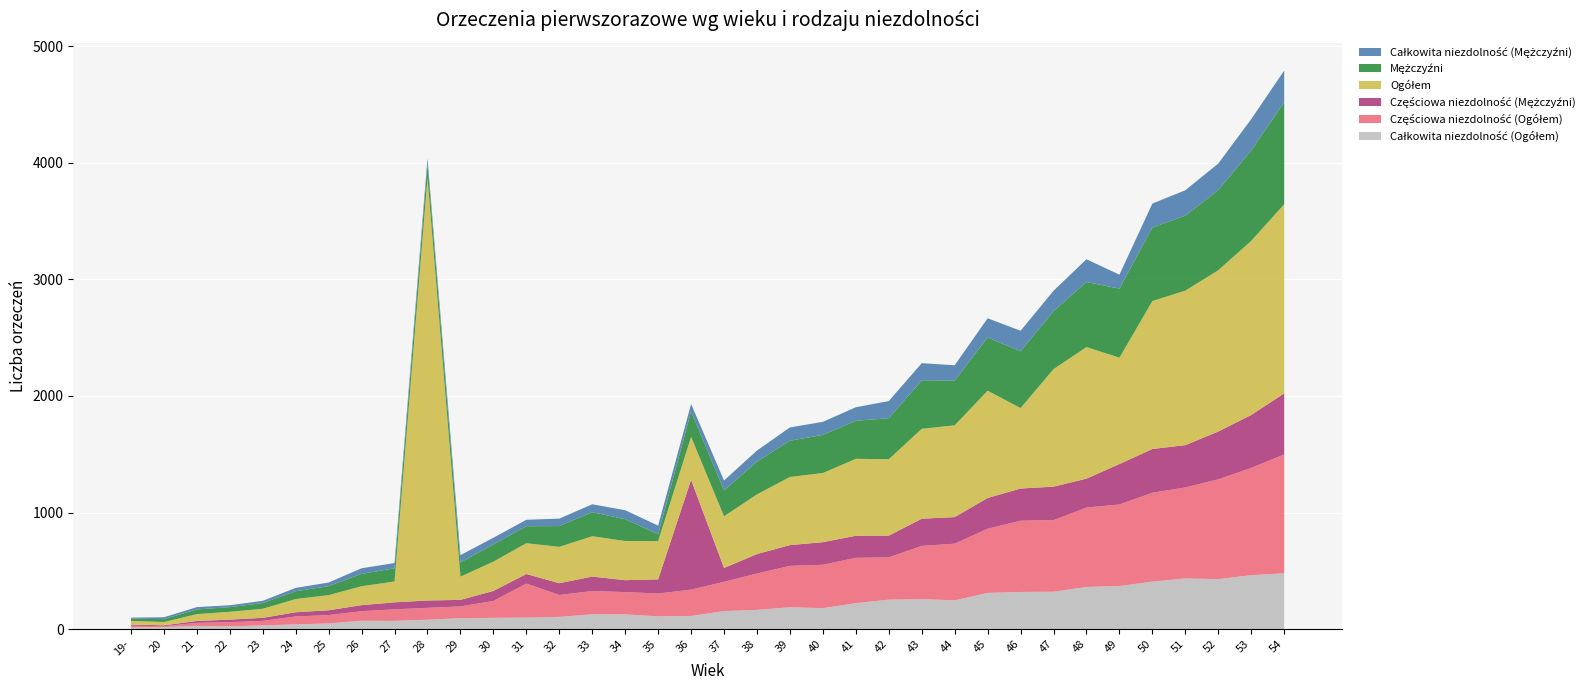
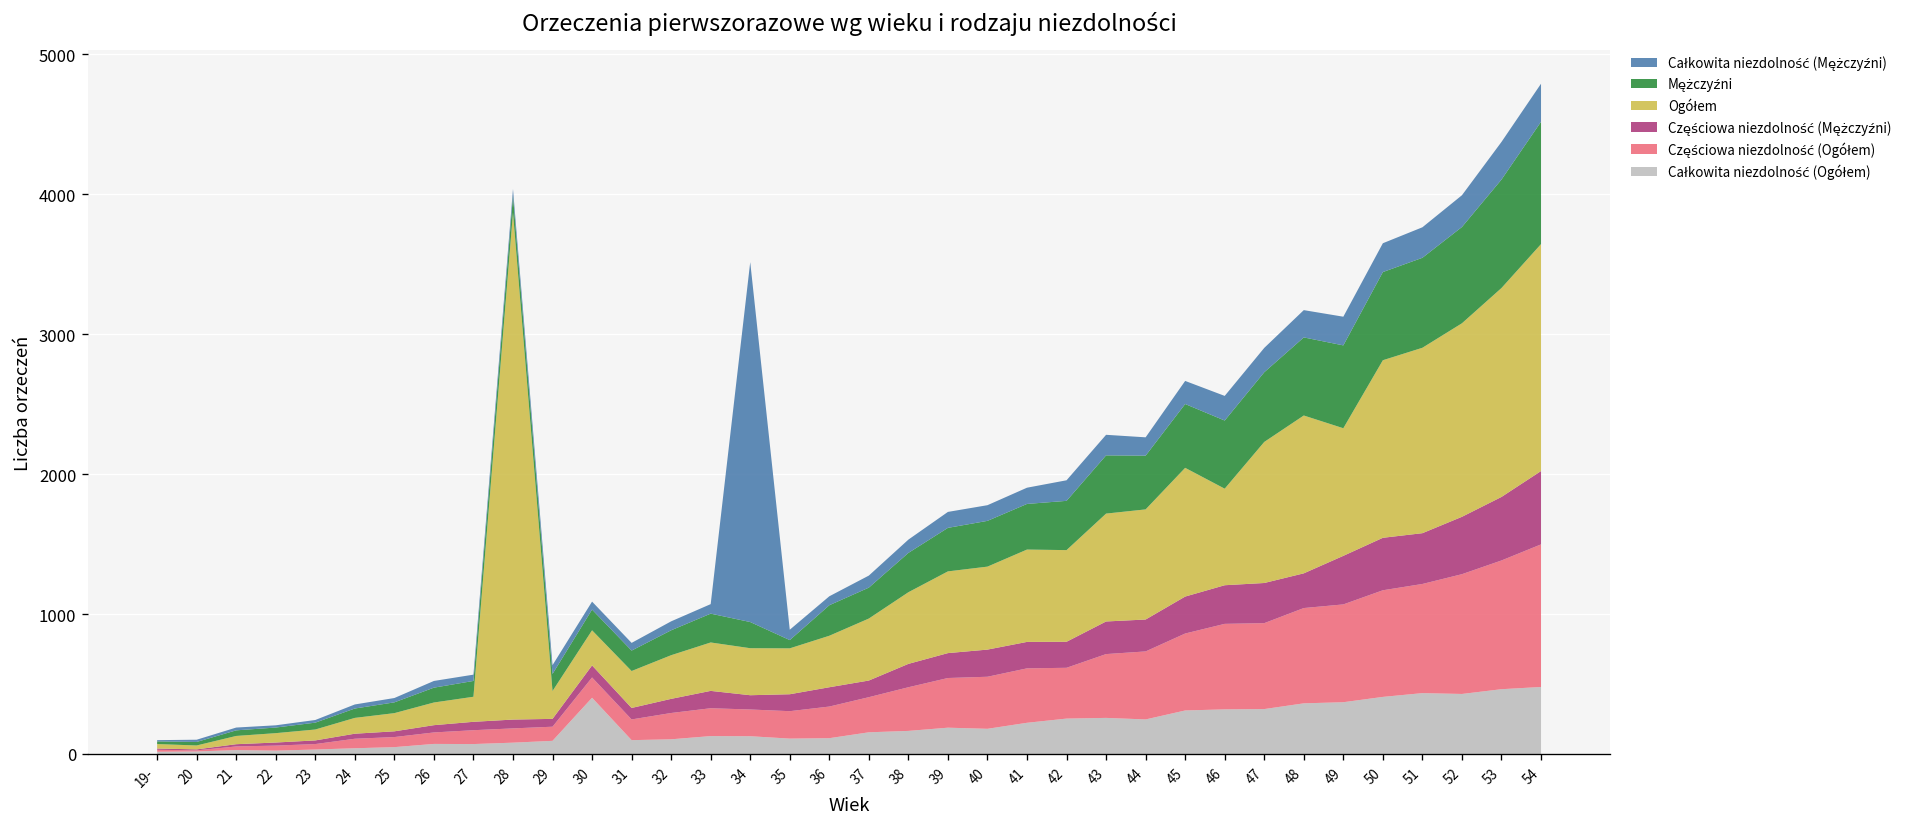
Całkowita niezdolność (Ogółem), 30: 100 -> 400
Częściowa niezdolność (Ogółem), 31: 290 -> 150
Całkowita niezdolność (Mężczyźni), 34: 80 -> 2570
Częściowa niezdolność (Mężczyźni), 36: 940 -> 140
Całkowita niezdolność (Mężczyźni), 49: 120 -> 210
